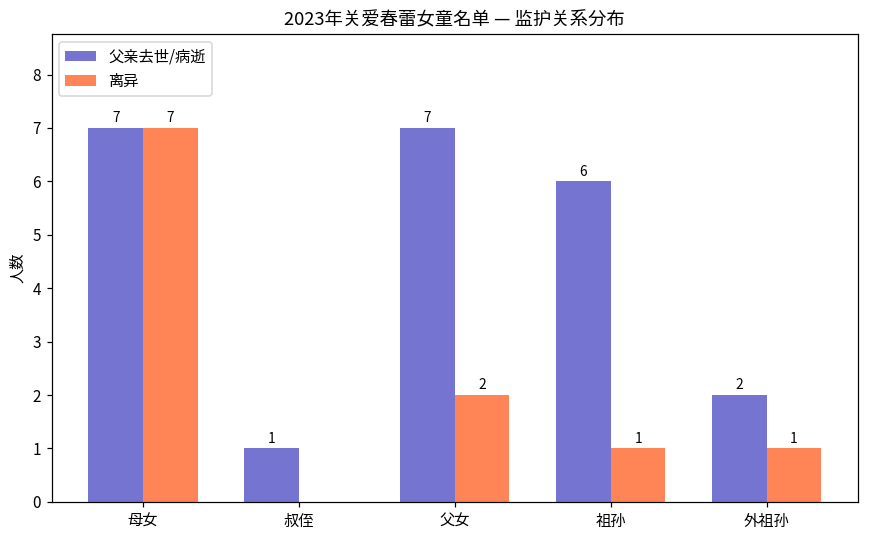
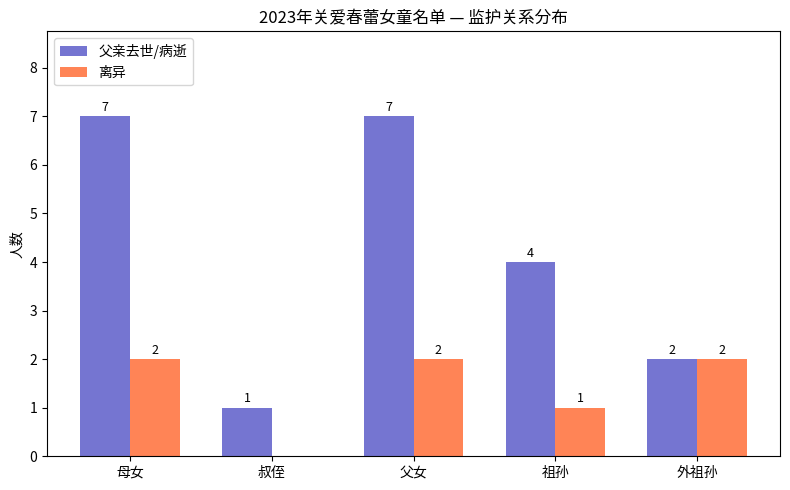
离异, 母女: 7 -> 2
父亲去世/病逝, 祖孙: 6 -> 4
离异, 外祖孙: 1 -> 2
